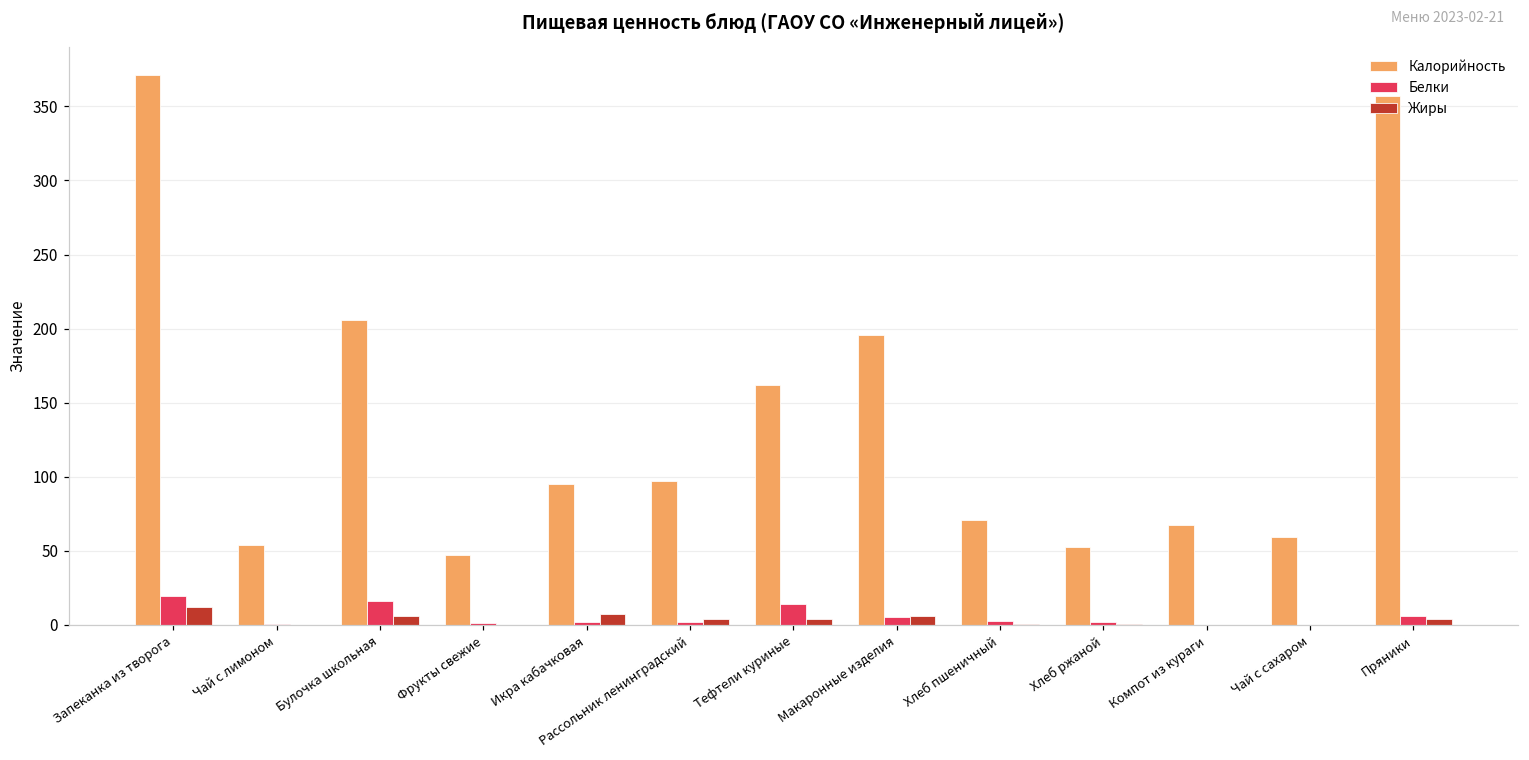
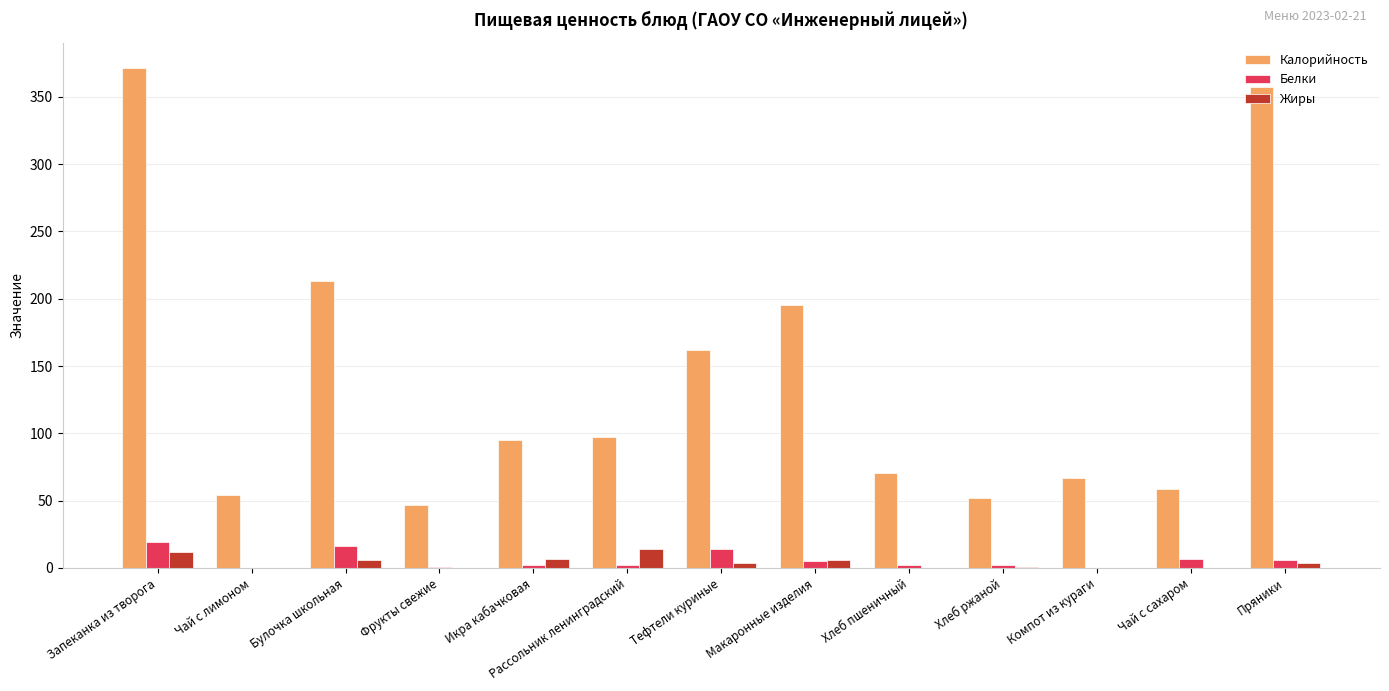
Калорийность, Булочка школьная: 206 -> 213
Жиры, Рассольник ленинградский: 4 -> 14
Белки, Чай с сахаром: 0 -> 7
